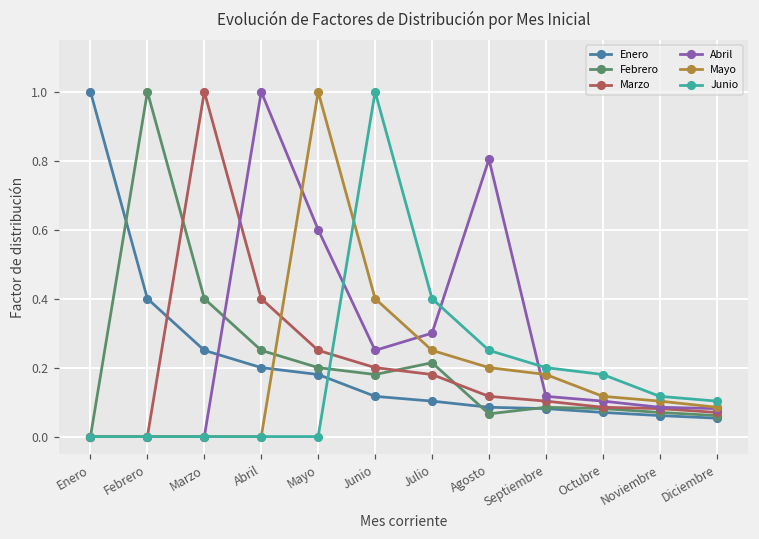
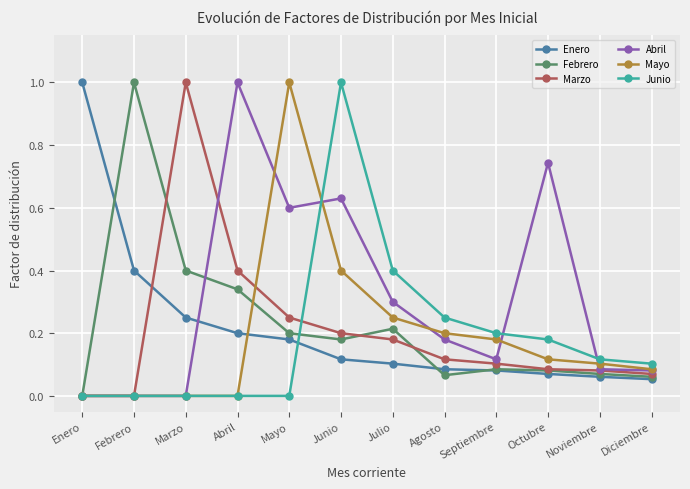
Febrero, Abril: 0.25 -> 0.34
Abril, Junio: 0.25 -> 0.63
Abril, Agosto: 0.80 -> 0.18
Abril, Octubre: 0.10 -> 0.74
